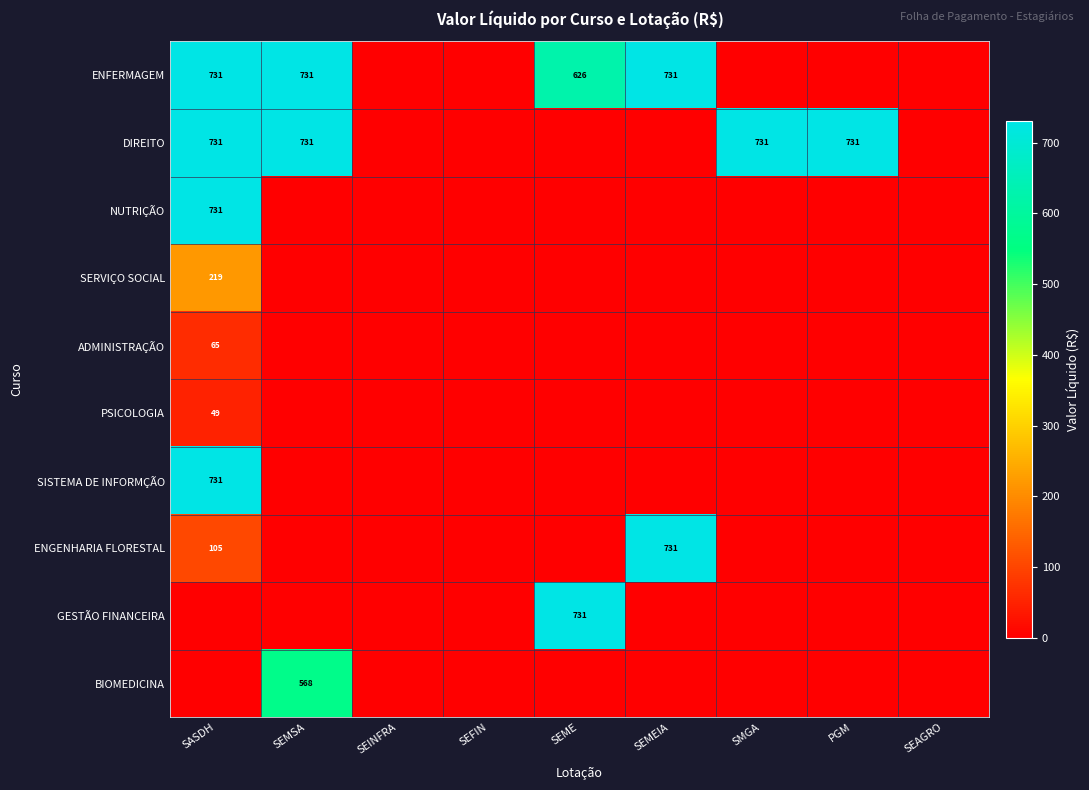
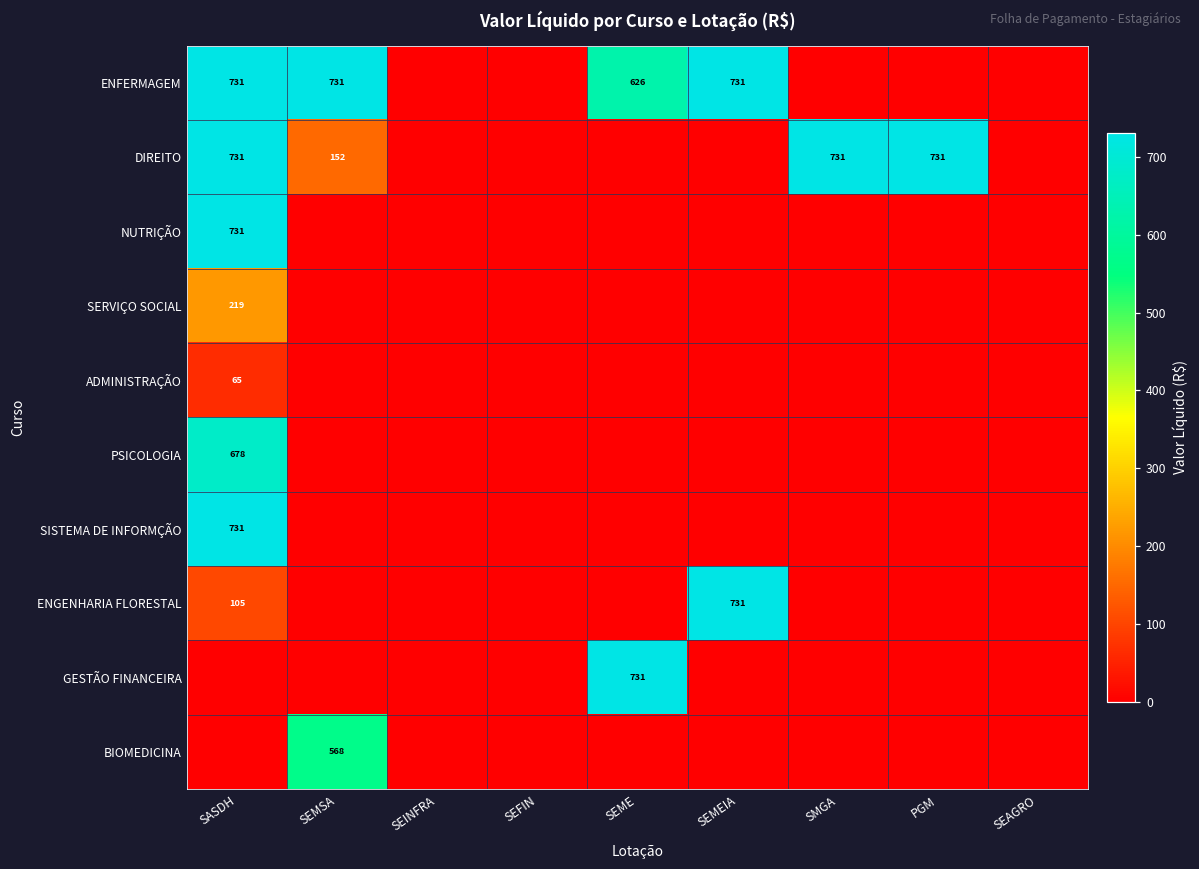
DIREITO, SEMSA: 731 -> 152
PSICOLOGIA, SASDH: 49 -> 678
